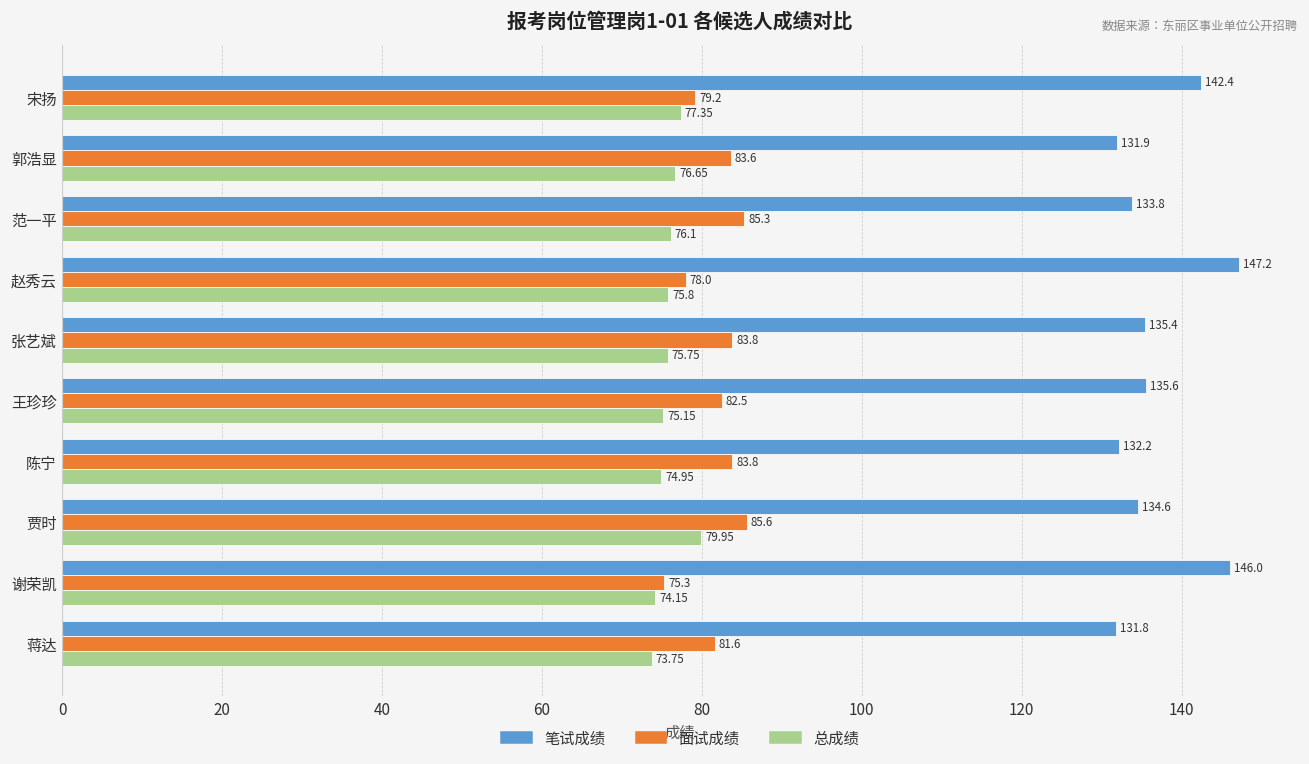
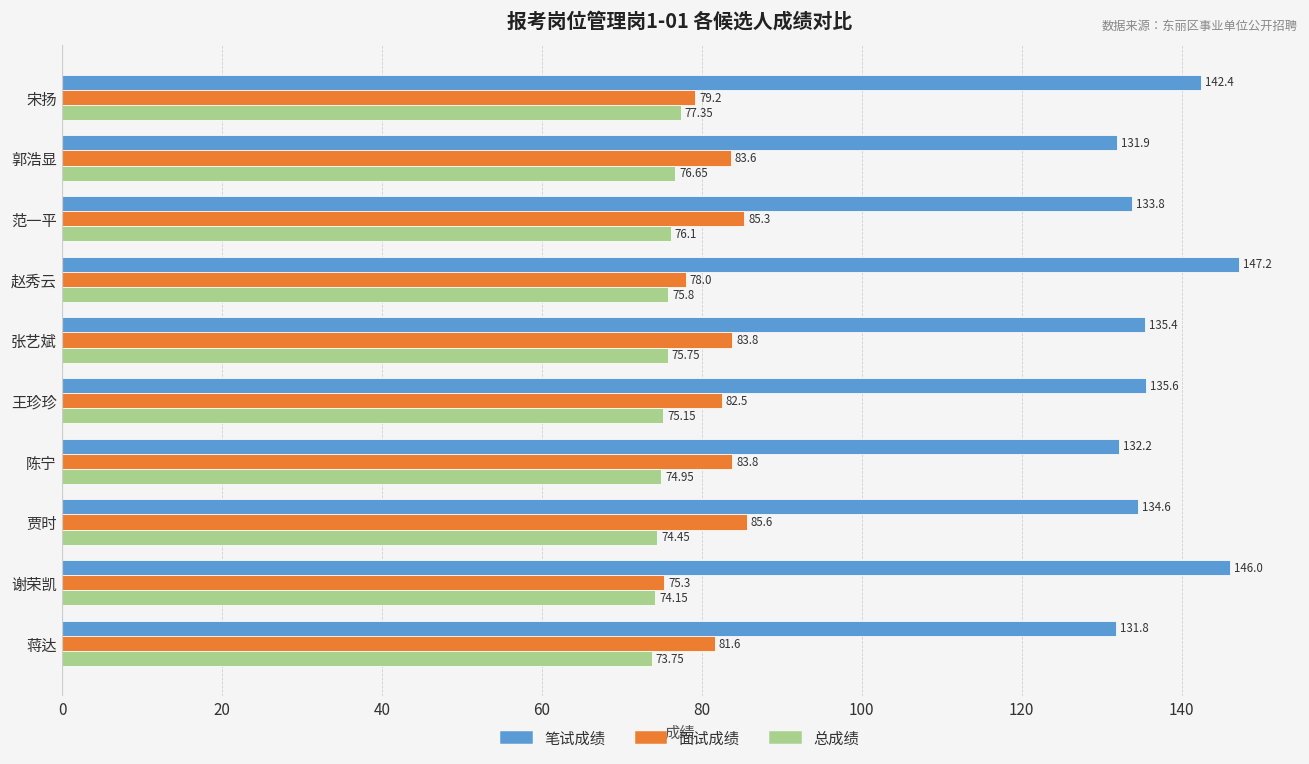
总成绩, 贾时: 79.95 -> 74.45
